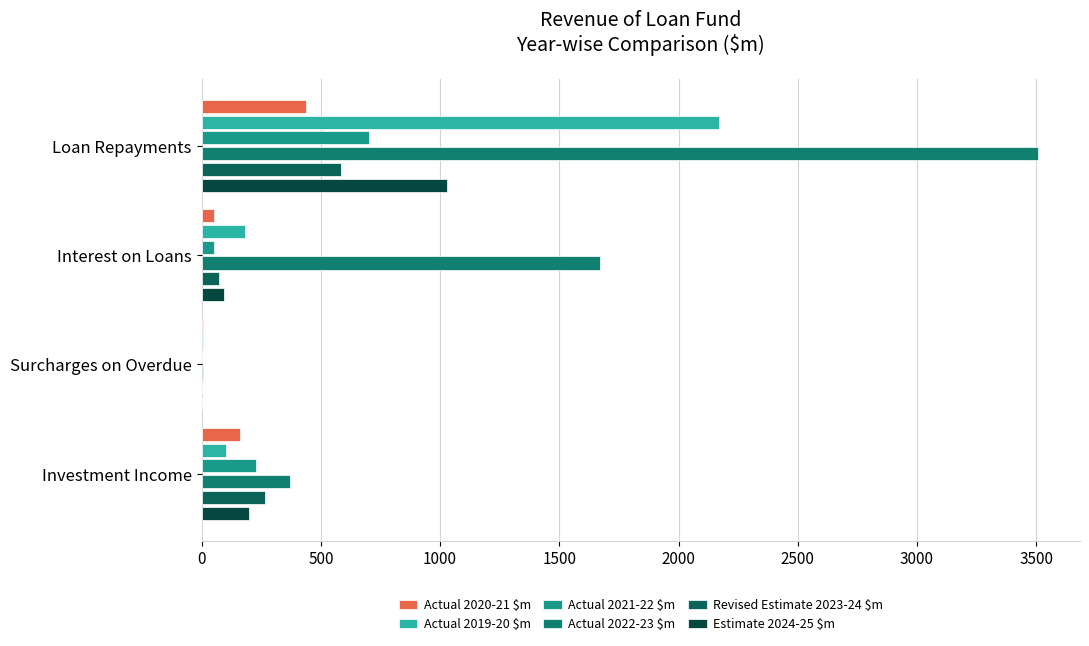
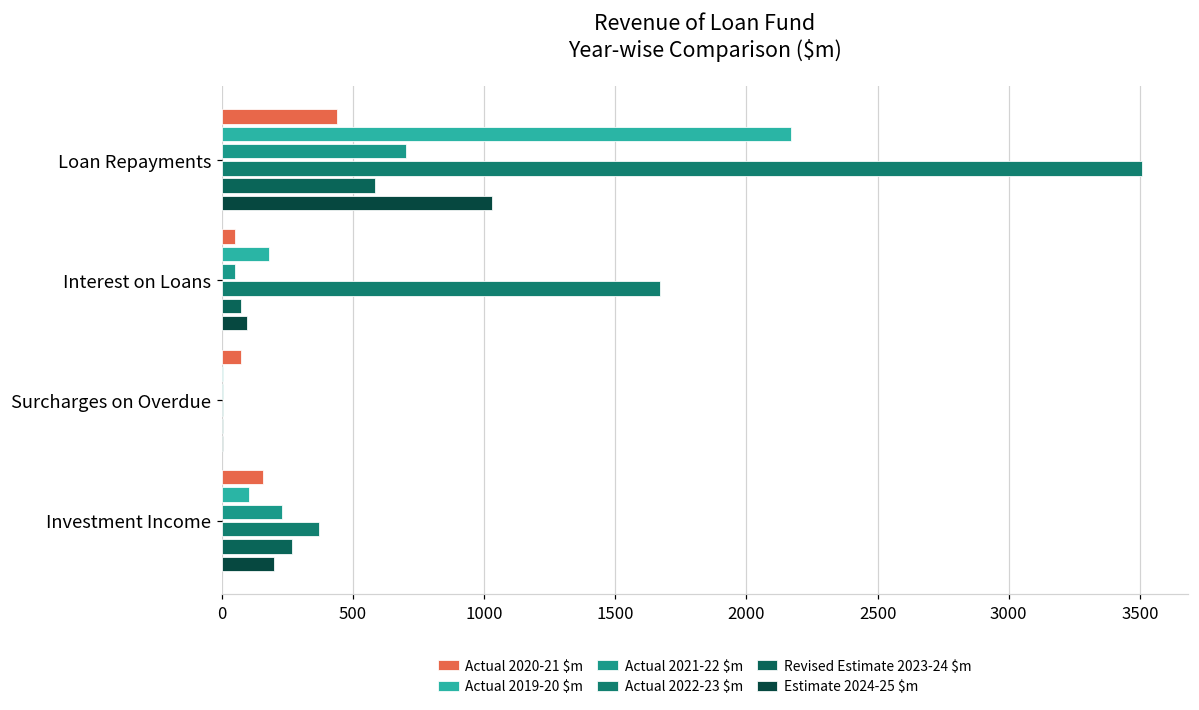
Actual 2020-21 $m, Surcharges on Overdue: 0 -> 70
